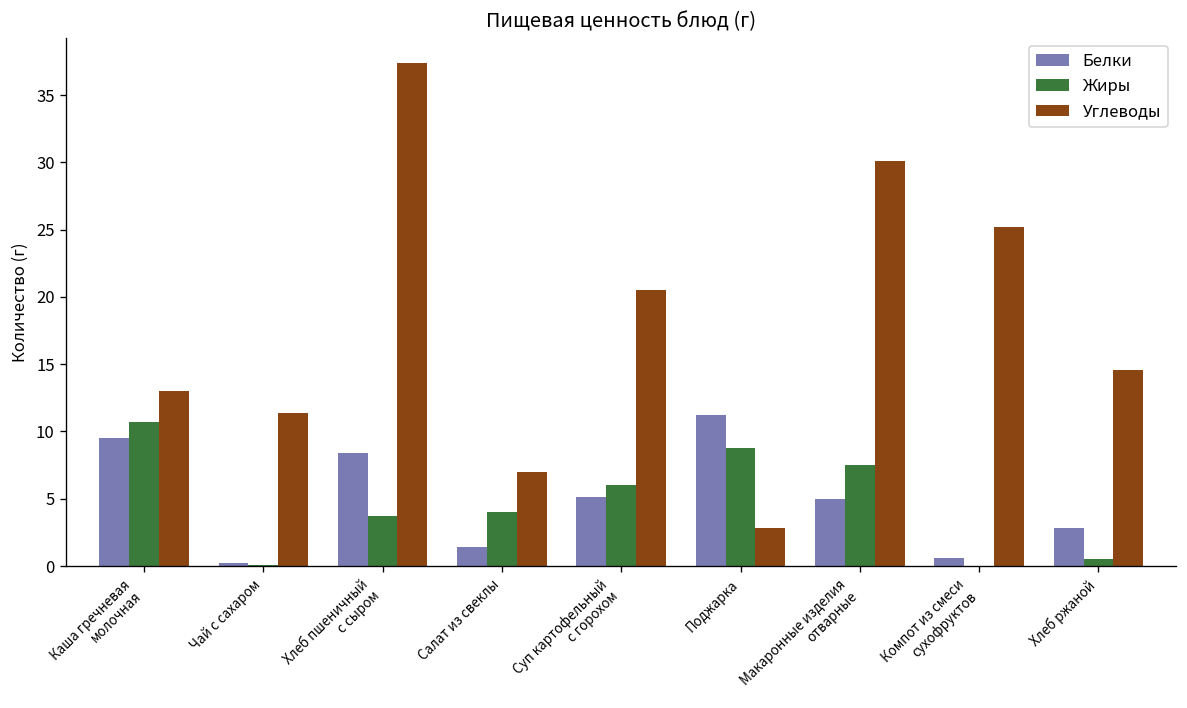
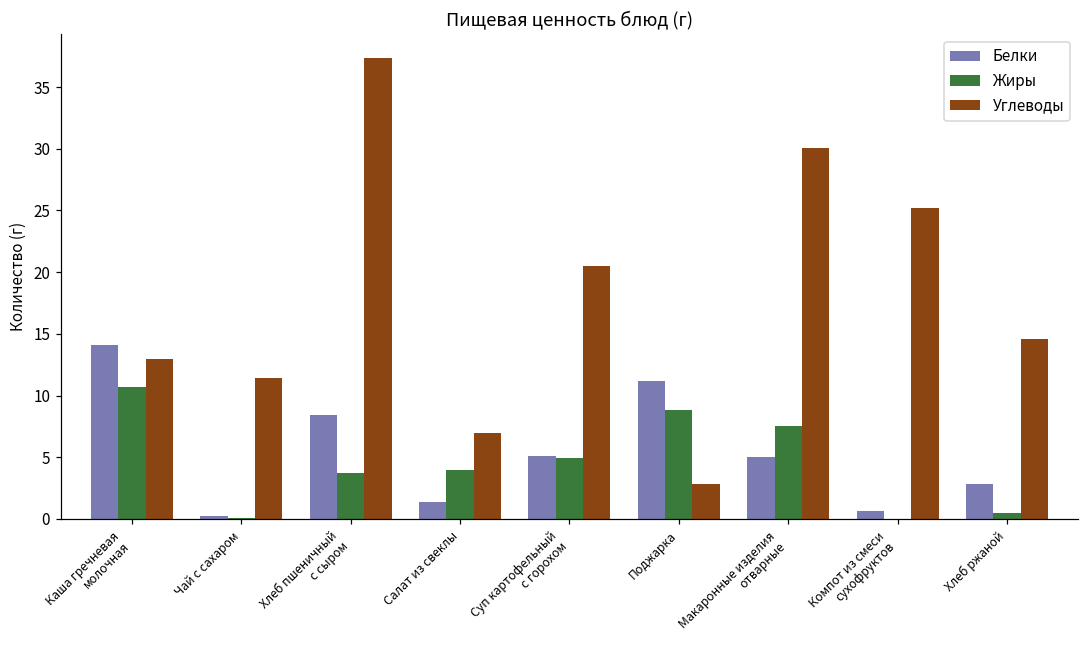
Белки, Каша гречневая молочная: 9.5 -> 14.1
Жиры, Суп картофельный с горохом: 6.0 -> 4.9
